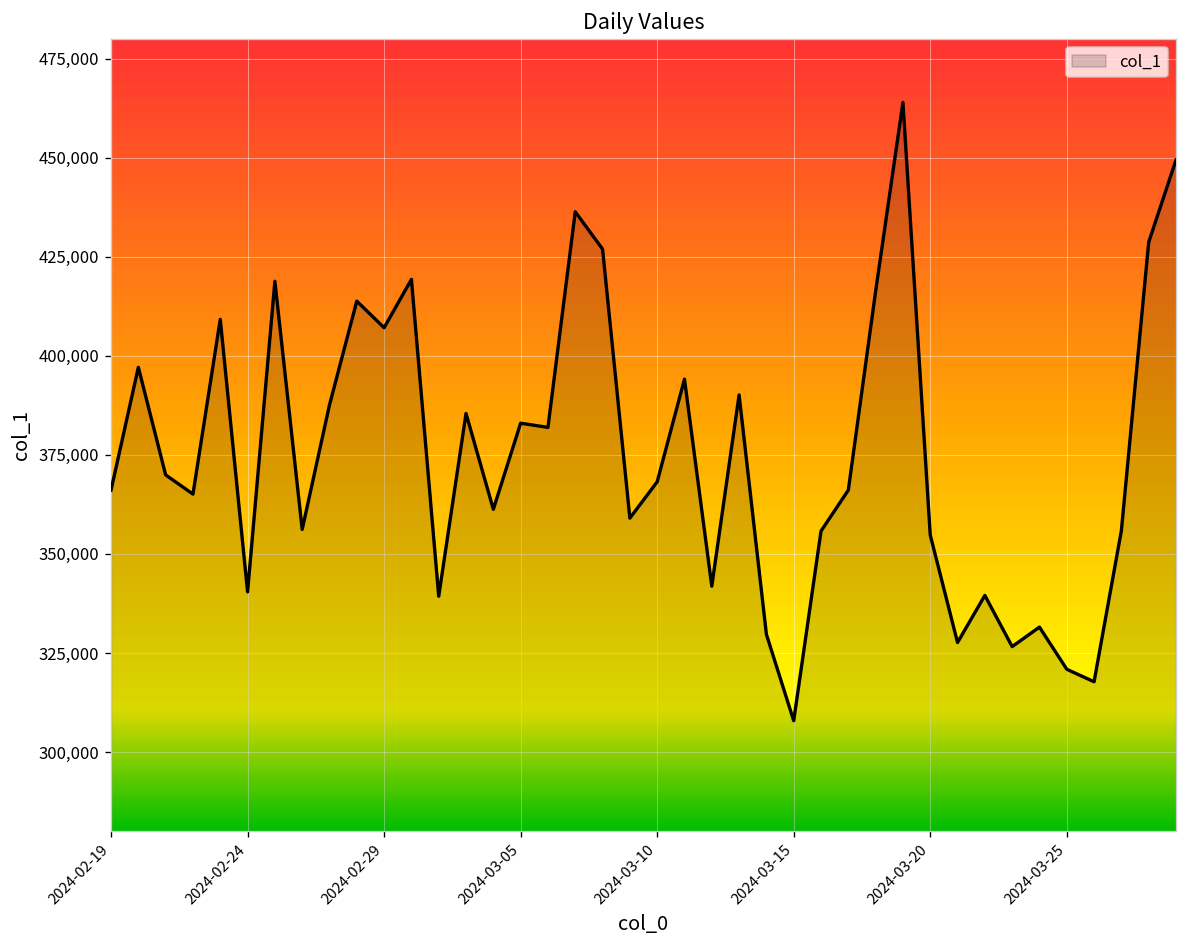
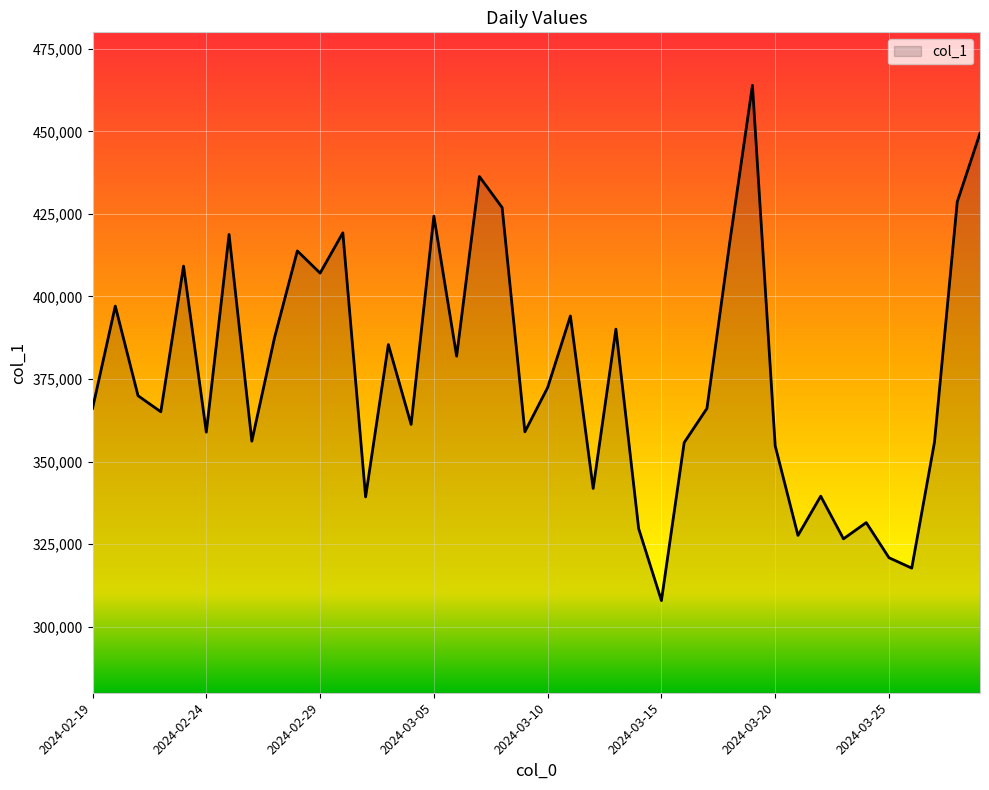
2024-02-24: 340,000 -> 359,000
2024-03-05: 383,000 -> 424,000
2024-03-10: 368,000 -> 372,000
